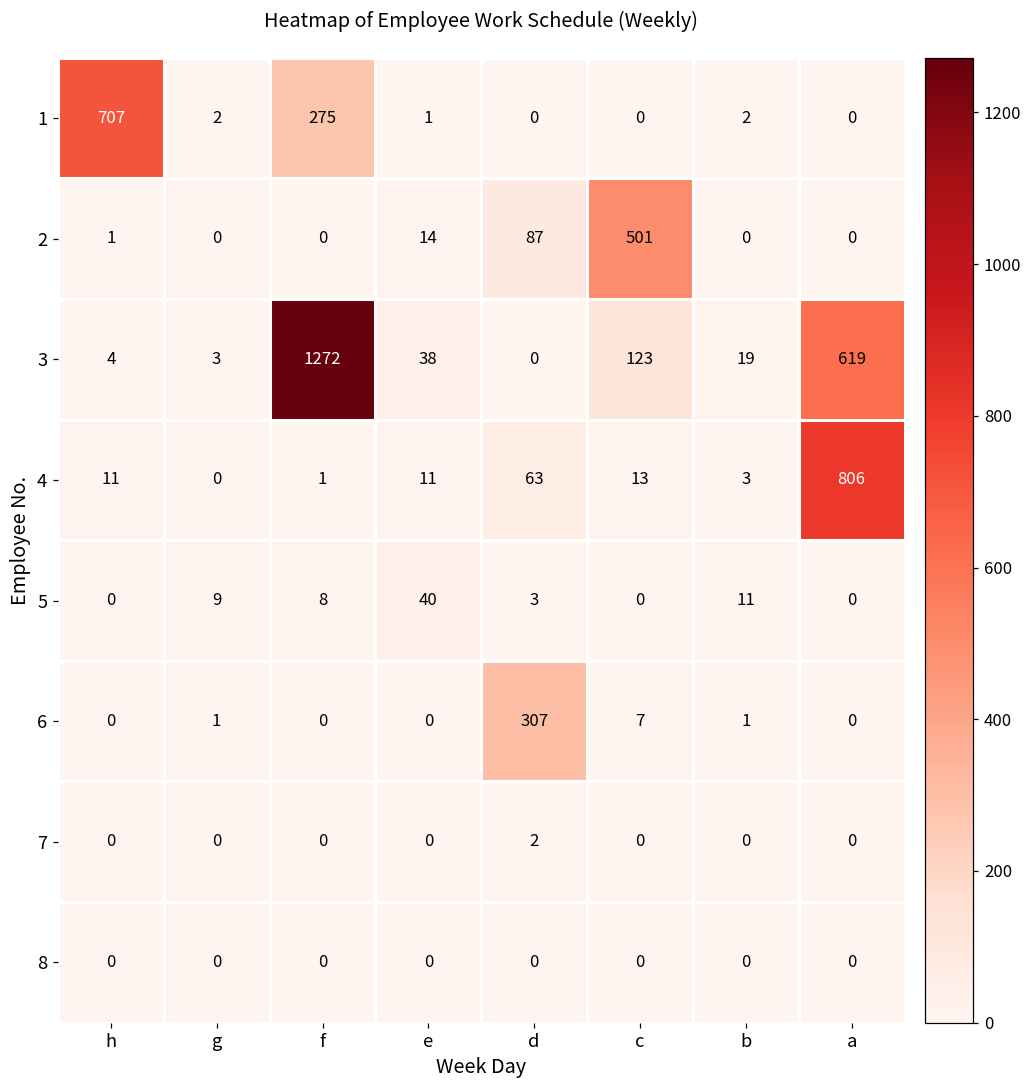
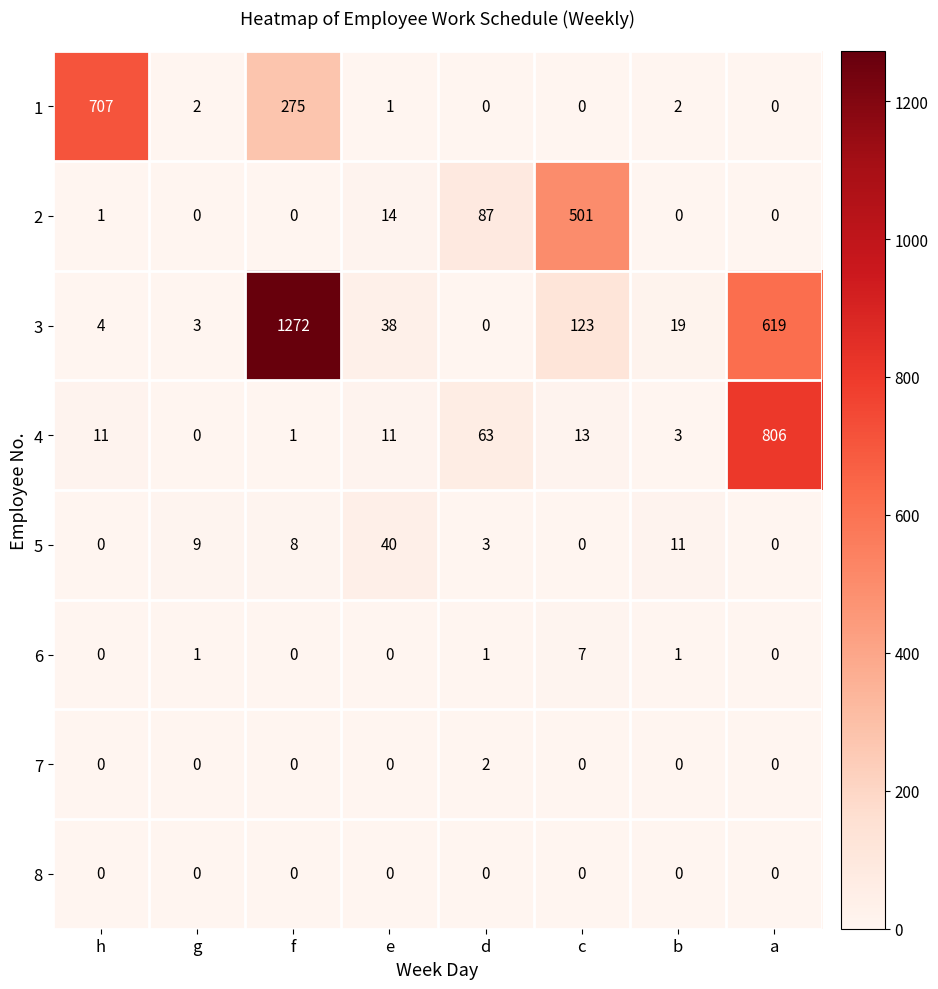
6, d: 307 -> 1
